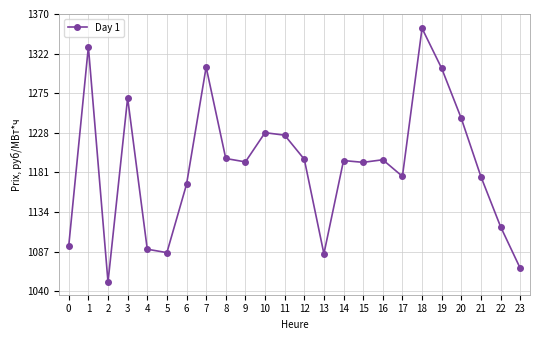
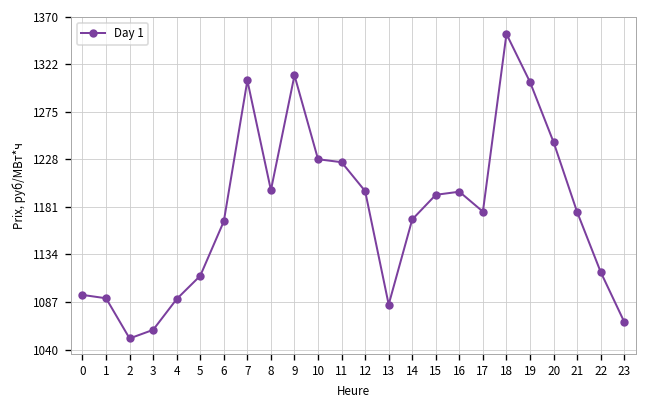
1: 1330 -> 1090
3: 1270 -> 1060
5: 1090 -> 1110
9: 1190 -> 1310
14: 1200 -> 1170
